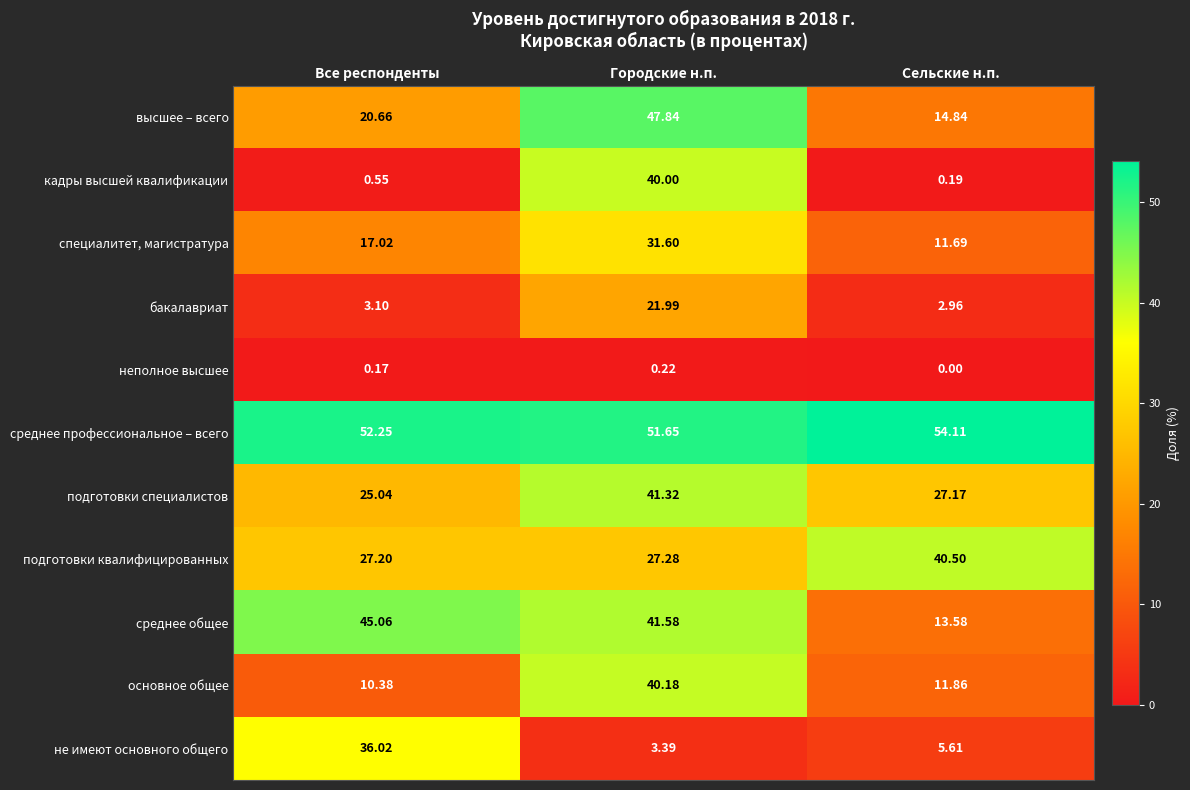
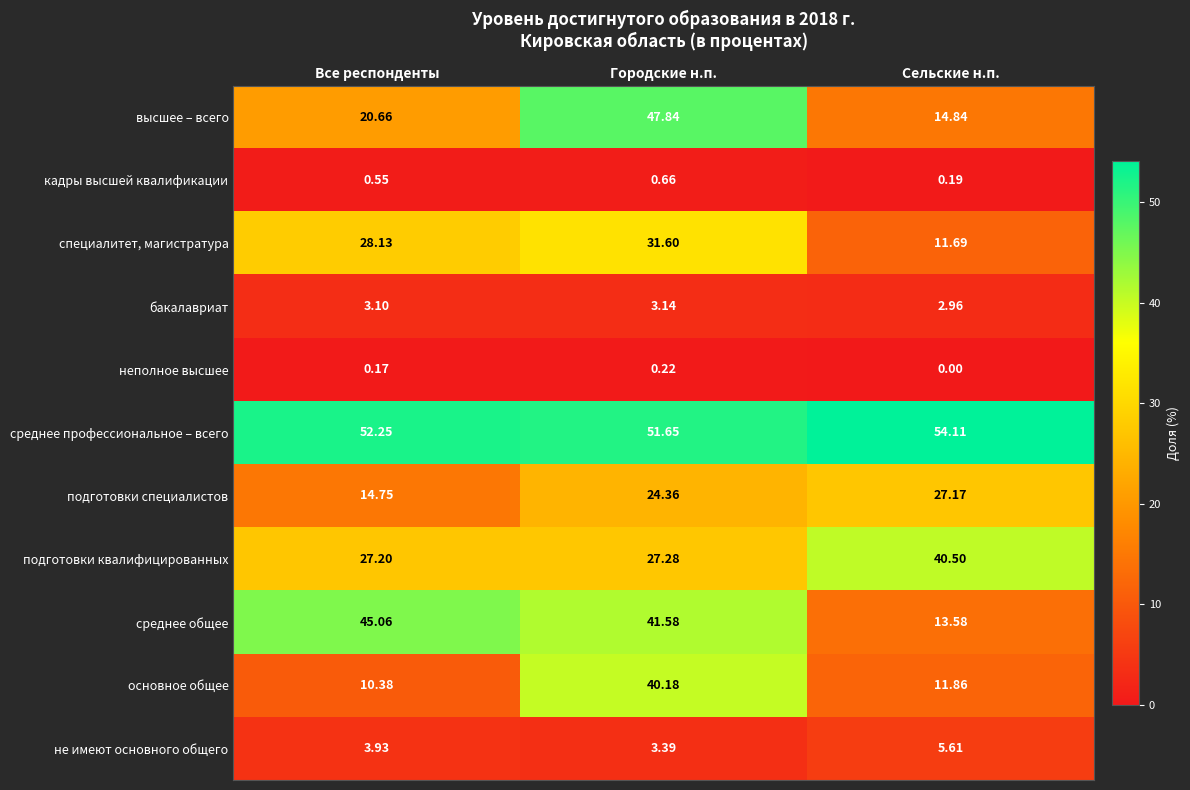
кадры высшей квалификации, Городские н.п.: 40.00 -> 0.66
специалитет, магистратура, Все респонденты: 17.02 -> 28.13
бакалавриат, Городские н.п.: 21.99 -> 3.14
подготовки специалистов, Все респонденты: 25.04 -> 14.75
подготовки специалистов, Городские н.п.: 41.32 -> 24.36
не имеют основного общего, Все респонденты: 36.02 -> 3.93
